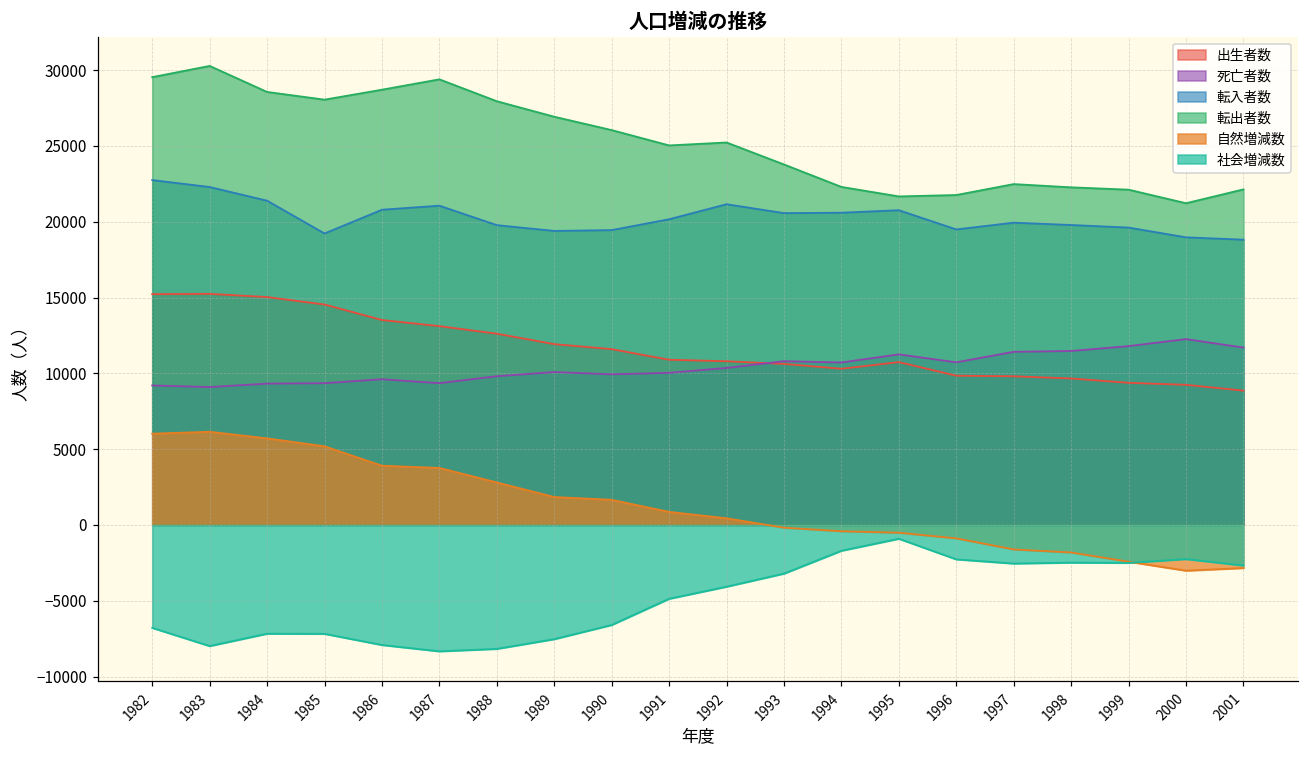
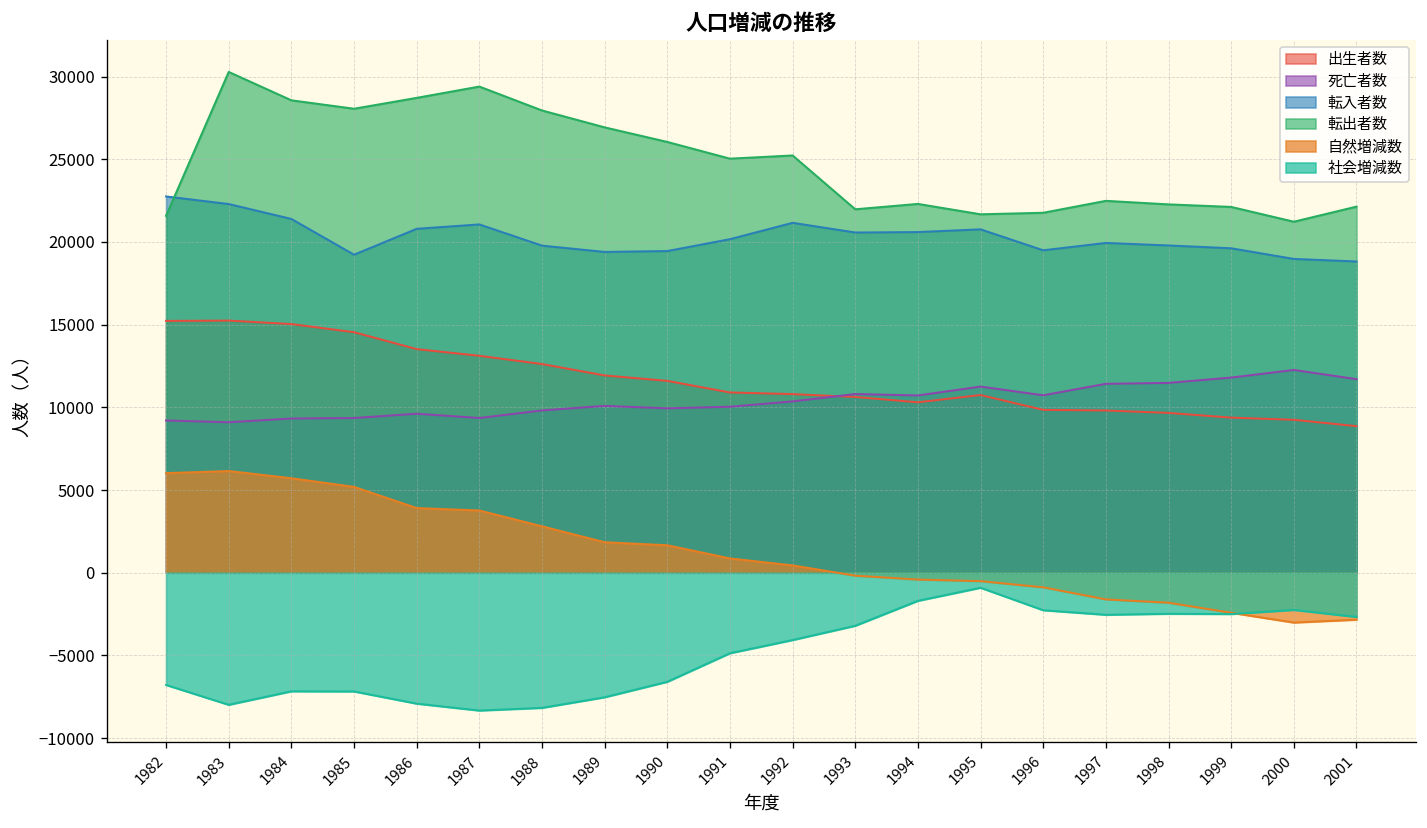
転出者数, 1982: 29500 -> 21600
転出者数, 1993: 23800 -> 22000
